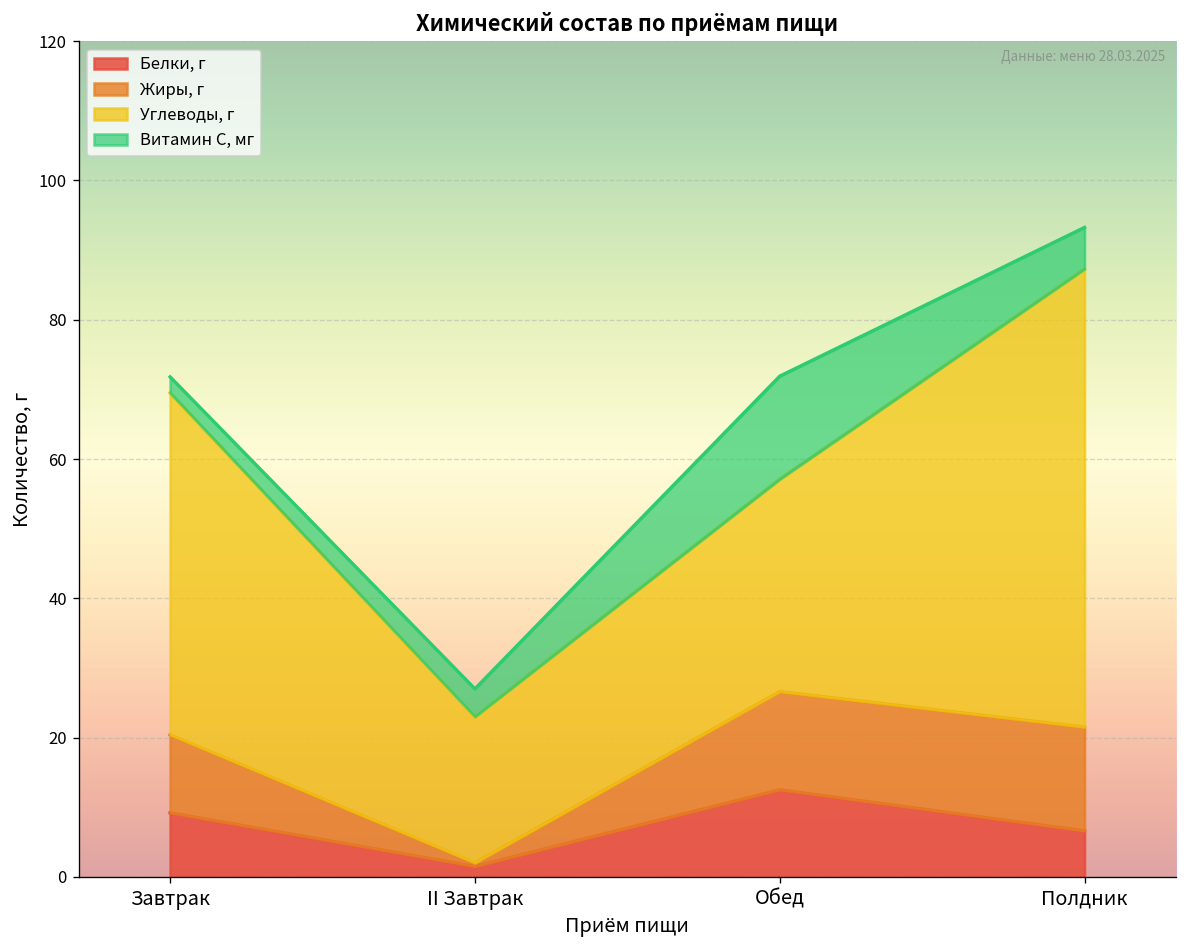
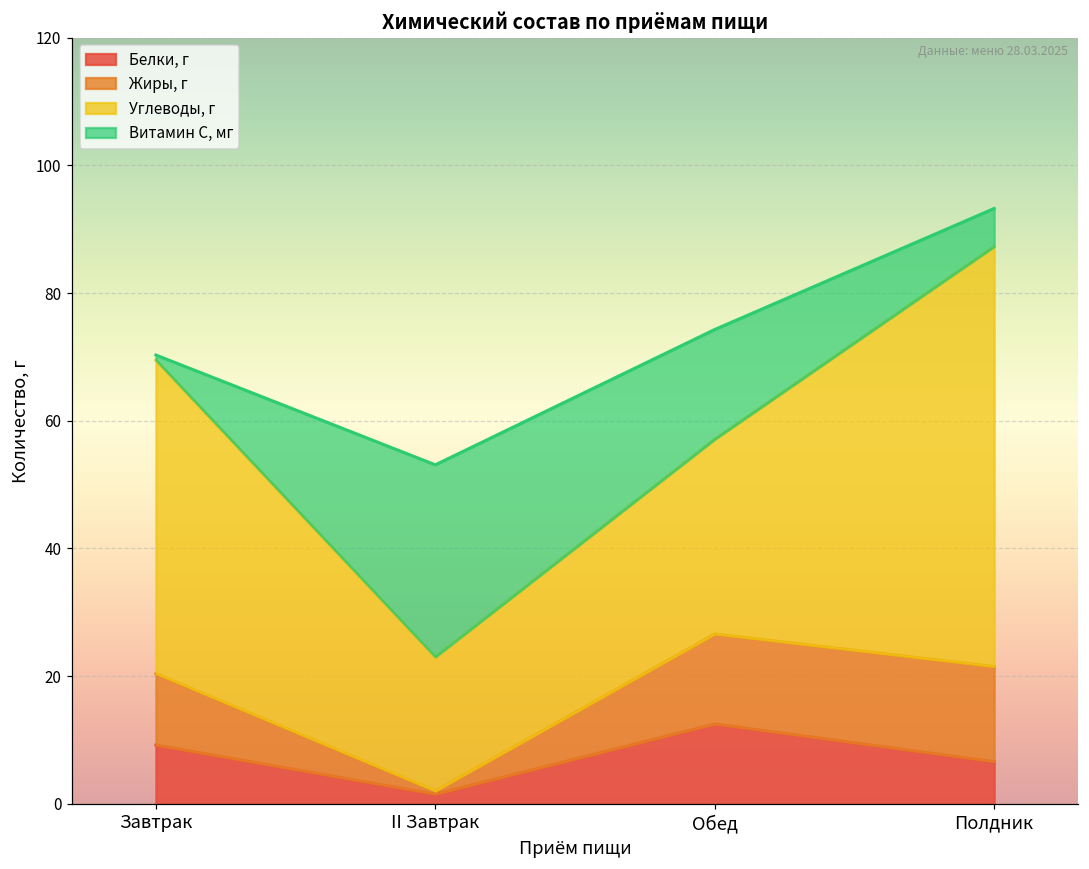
Витамин С, мг, Завтрак: 2 -> 1
Витамин С, мг, II Завтрак: 4 -> 30
Витамин С, мг, Обед: 15 -> 17
